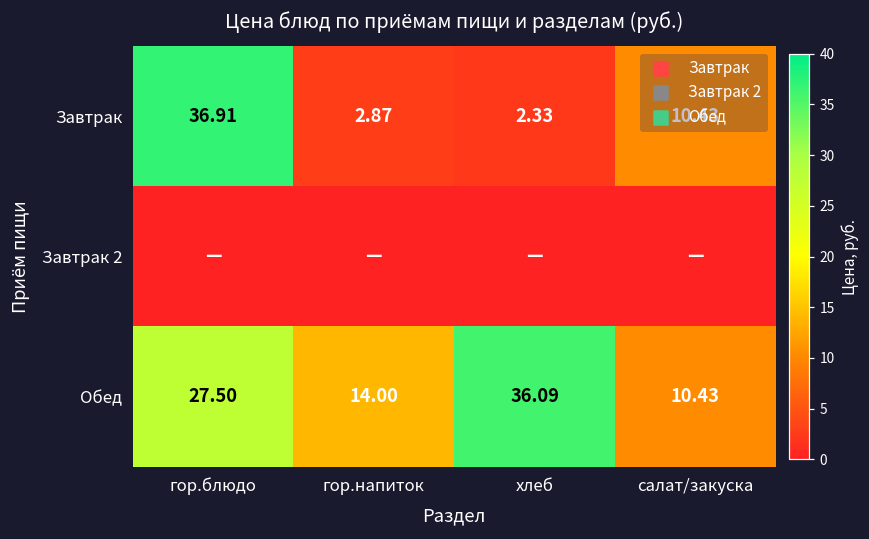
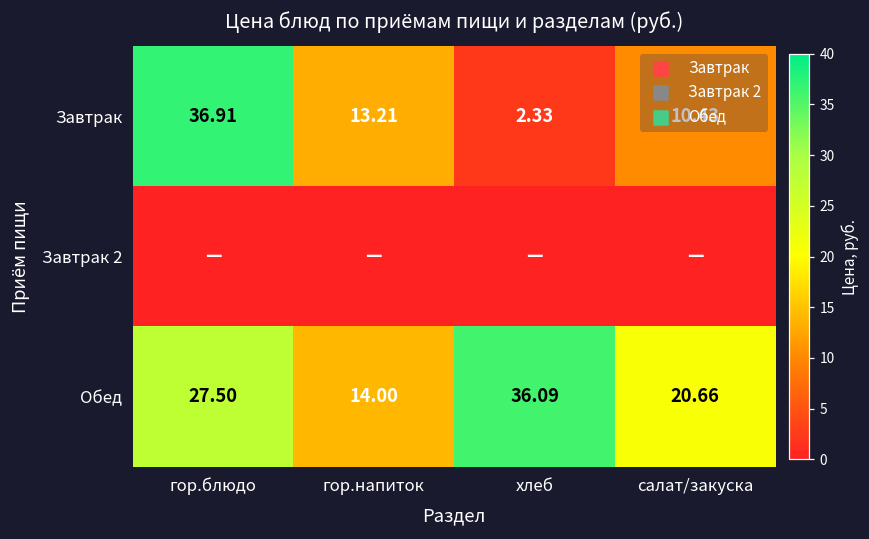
Завтрак, гор.напиток: 2.87 -> 13.21
Обед, салат/закуска: 10.43 -> 20.66
